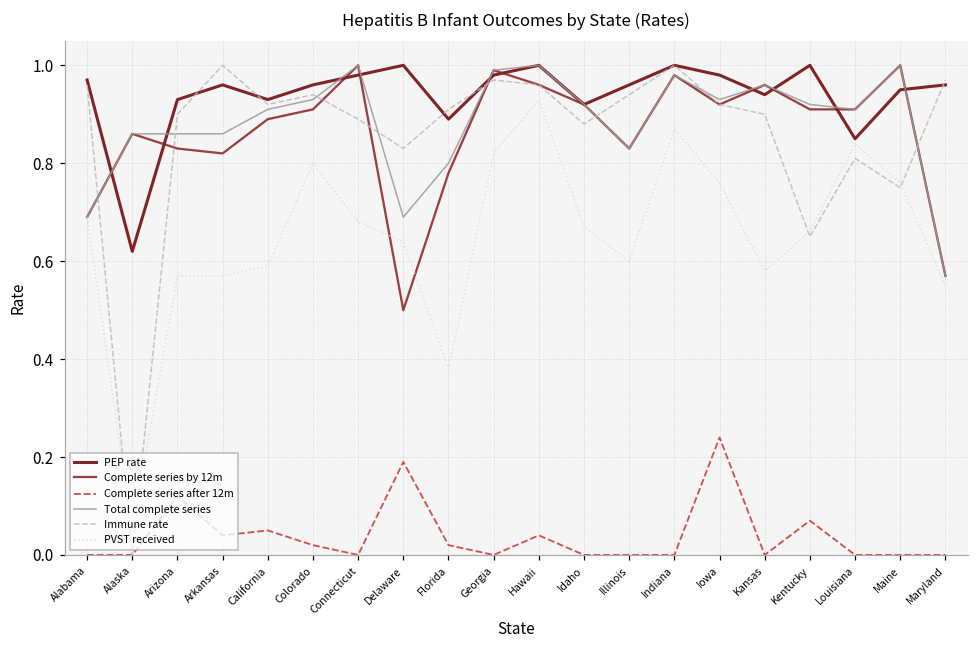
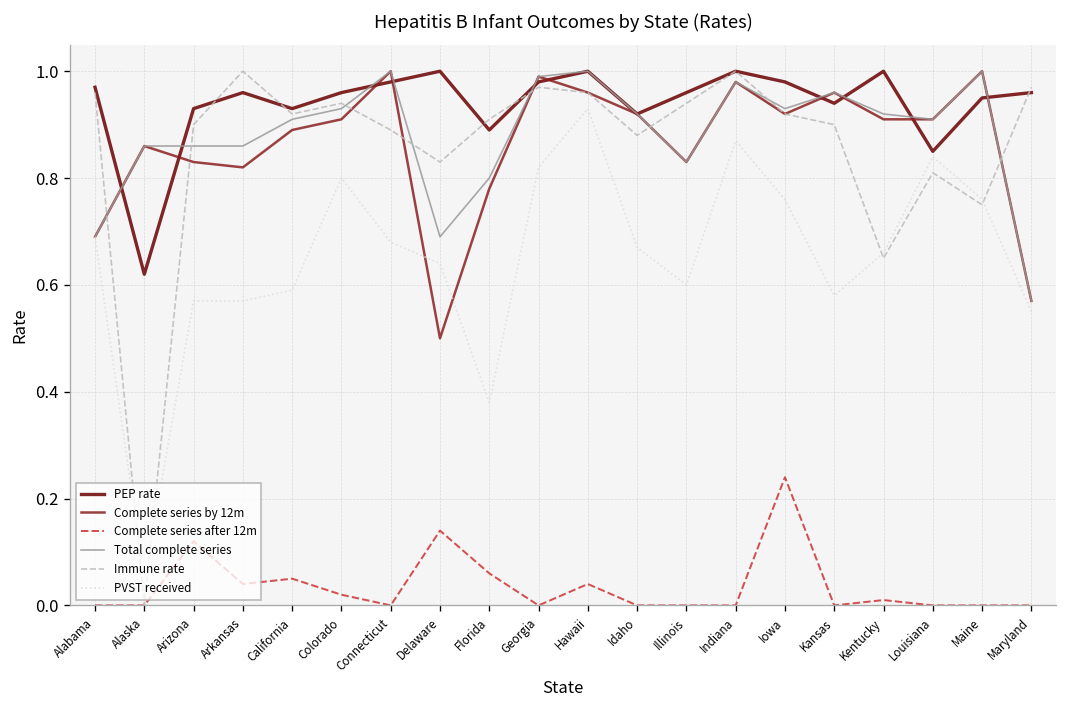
Complete series after 12m, Delaware: 0.19 -> 0.14
Complete series after 12m, Florida: 0.02 -> 0.06
Complete series after 12m, Kentucky: 0.07 -> 0.01
